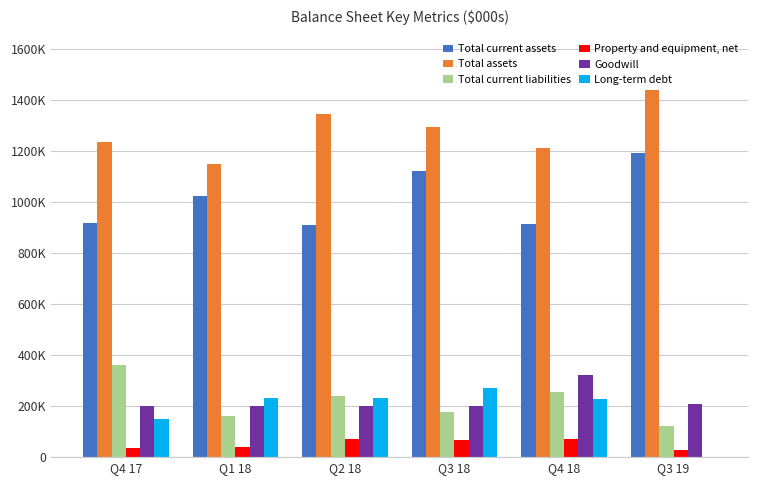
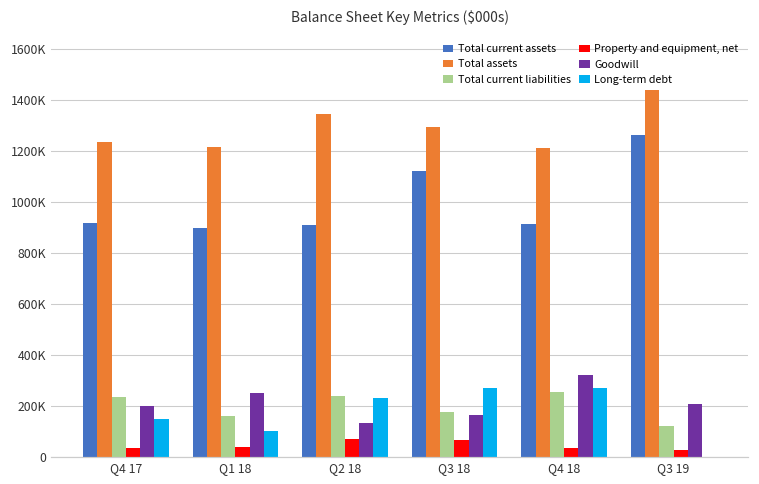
Total current liabilities, Q4 17: 360000 -> 230000
Total current assets, Q1 18: 1020000 -> 900000
Total assets, Q1 18: 1150000 -> 1210000
Goodwill, Q1 18: 200000 -> 250000
Long-term debt, Q1 18: 230000 -> 100000
Goodwill, Q2 18: 200000 -> 130000
Goodwill, Q3 18: 200000 -> 160000
Property and equipment, net, Q4 18: 70000 -> 30000
Long-term debt, Q4 18: 230000 -> 270000
Total current assets, Q3 19: 1190000 -> 1260000
